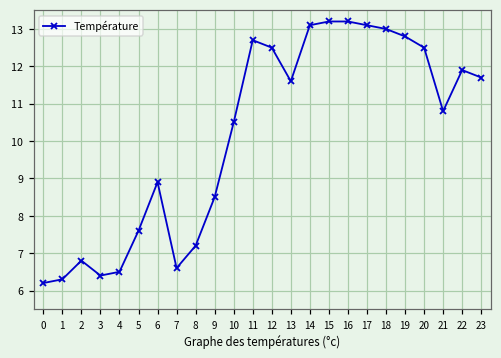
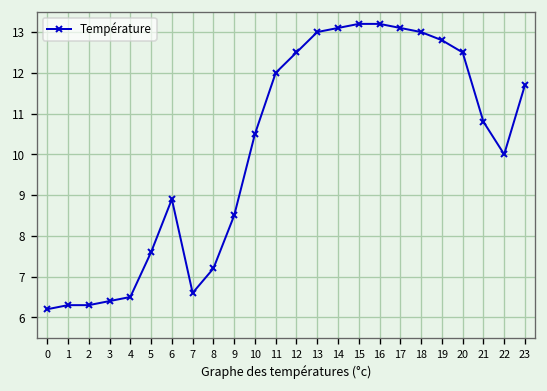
2: 6.8 -> 6.3
11: 12.7 -> 12.0
13: 11.6 -> 13.0
22: 11.9 -> 10.0
